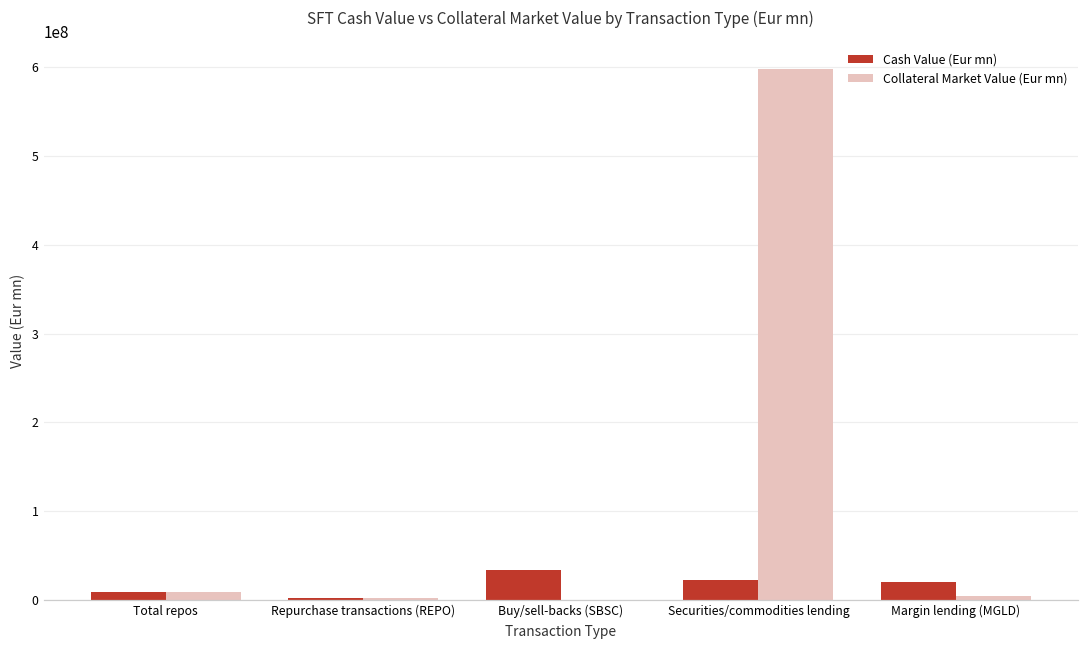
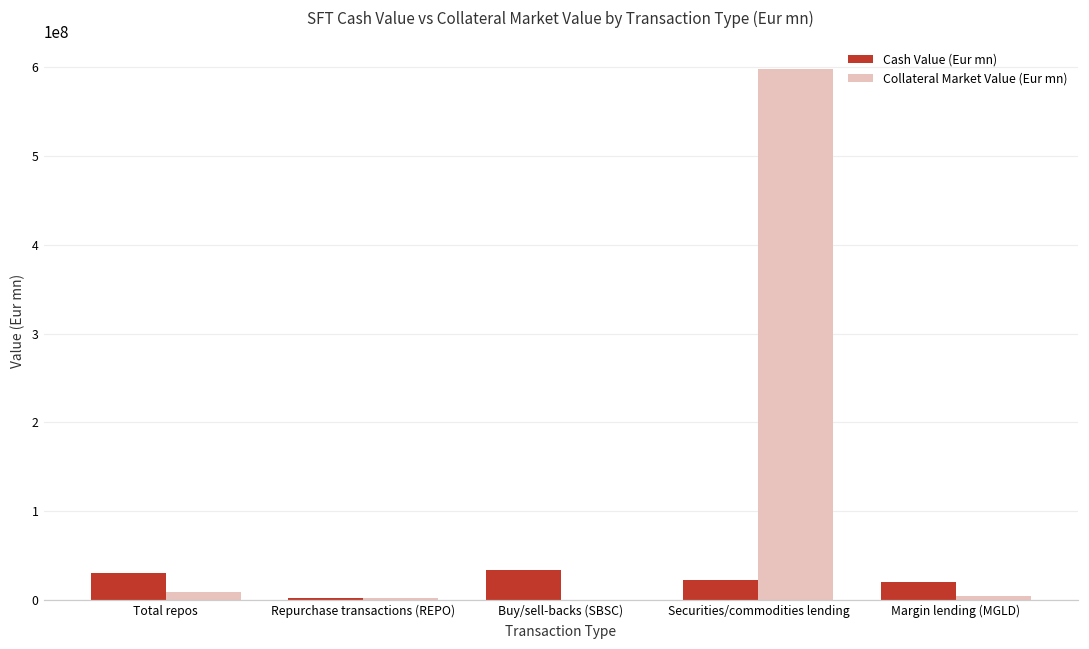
Cash Value (Eur mn), Total repos: 10000000 -> 30000000
